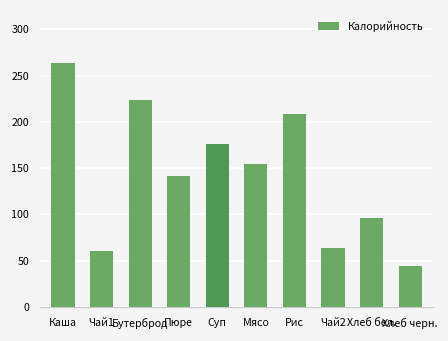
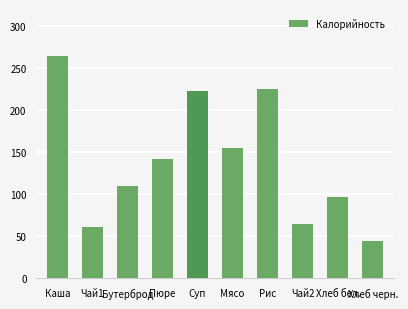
Бутерброд: 220 -> 110
Суп: 180 -> 220
Рис: 210 -> 230
